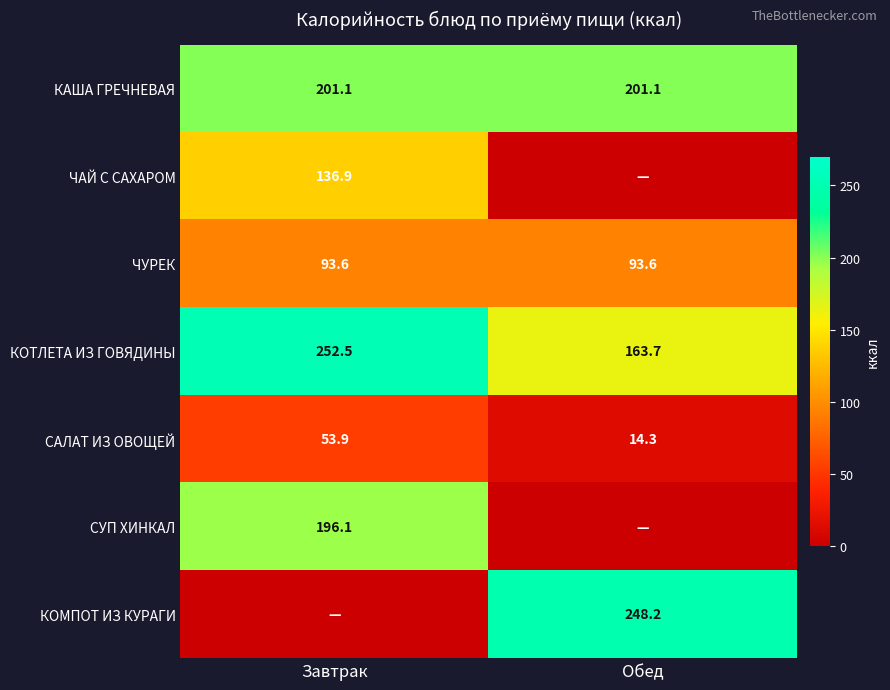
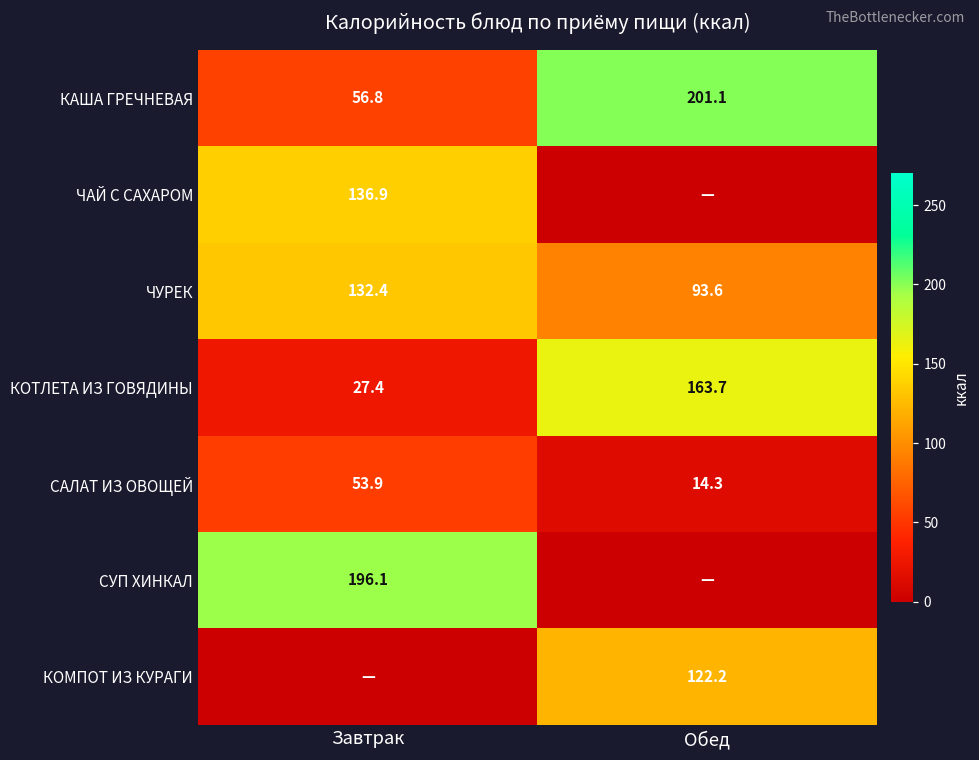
КАША ГРЕЧНЕВАЯ, Завтрак: 201.1 -> 56.8
ЧУРЕК, Завтрак: 93.6 -> 132.4
КОТЛЕТА ИЗ ГОВЯДИНЫ, Завтрак: 252.5 -> 27.4
КОМПОТ ИЗ КУРАГИ, Обед: 248.2 -> 122.2
